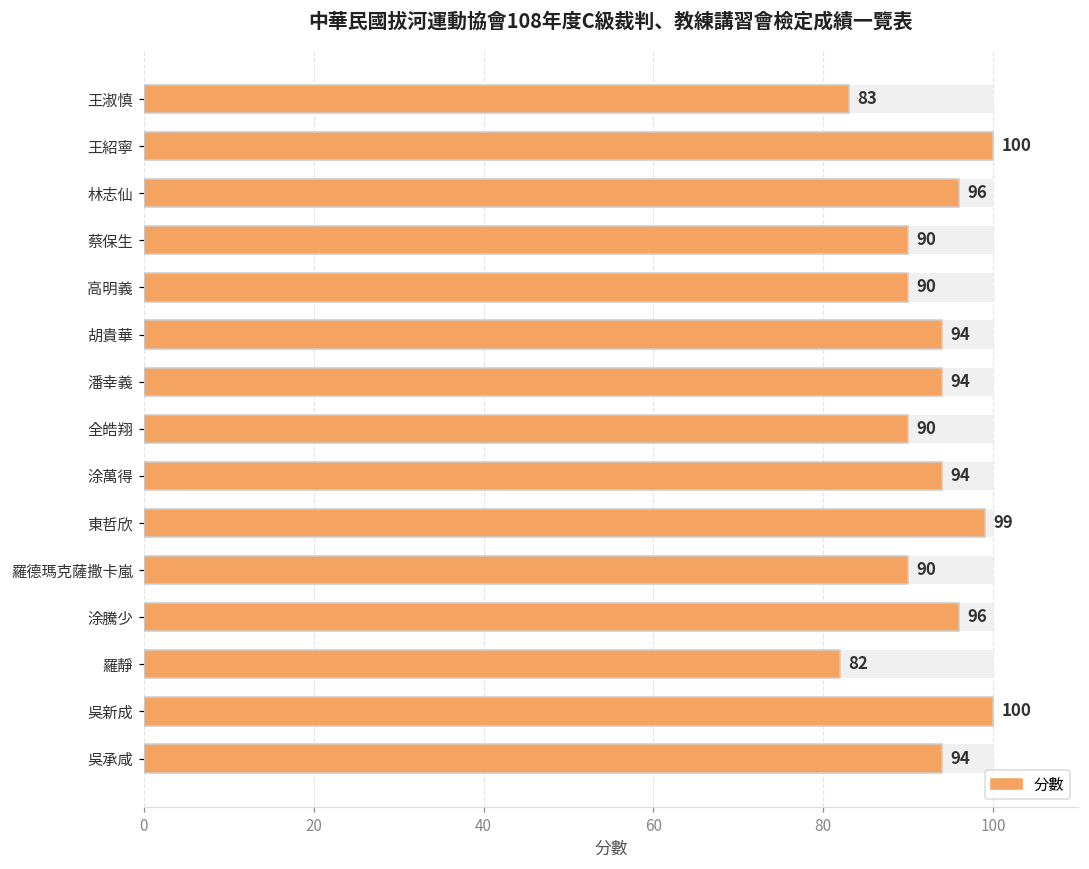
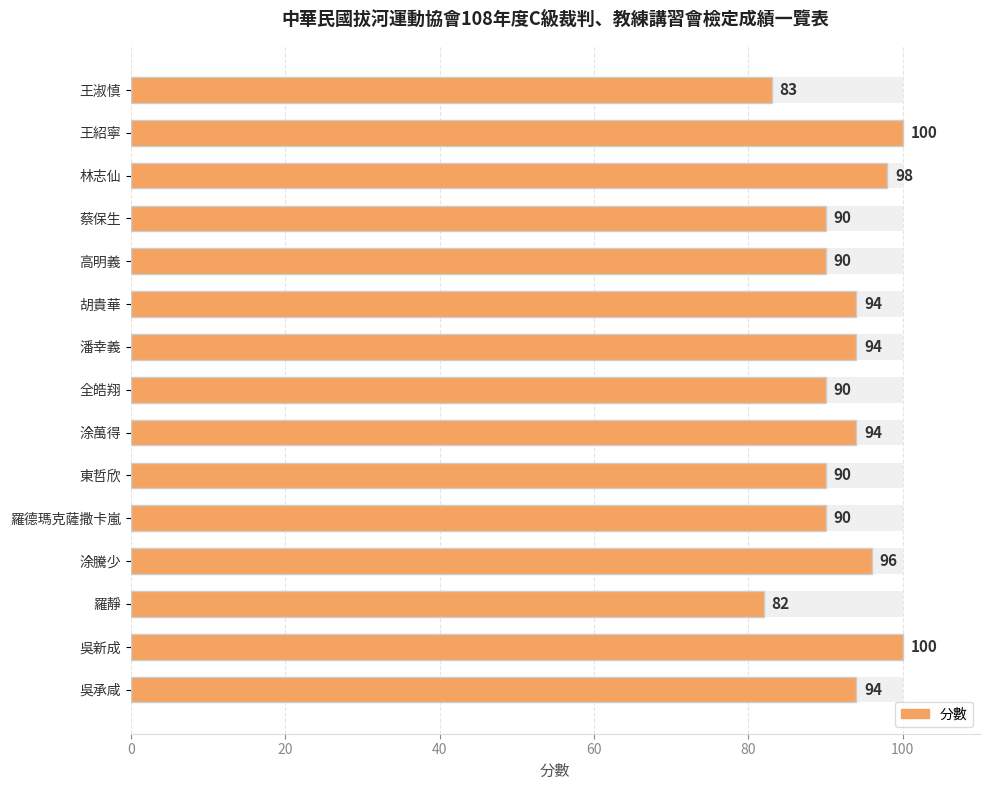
分數, 林志仙: 96 -> 98
分數, 東哲欣: 99 -> 90
